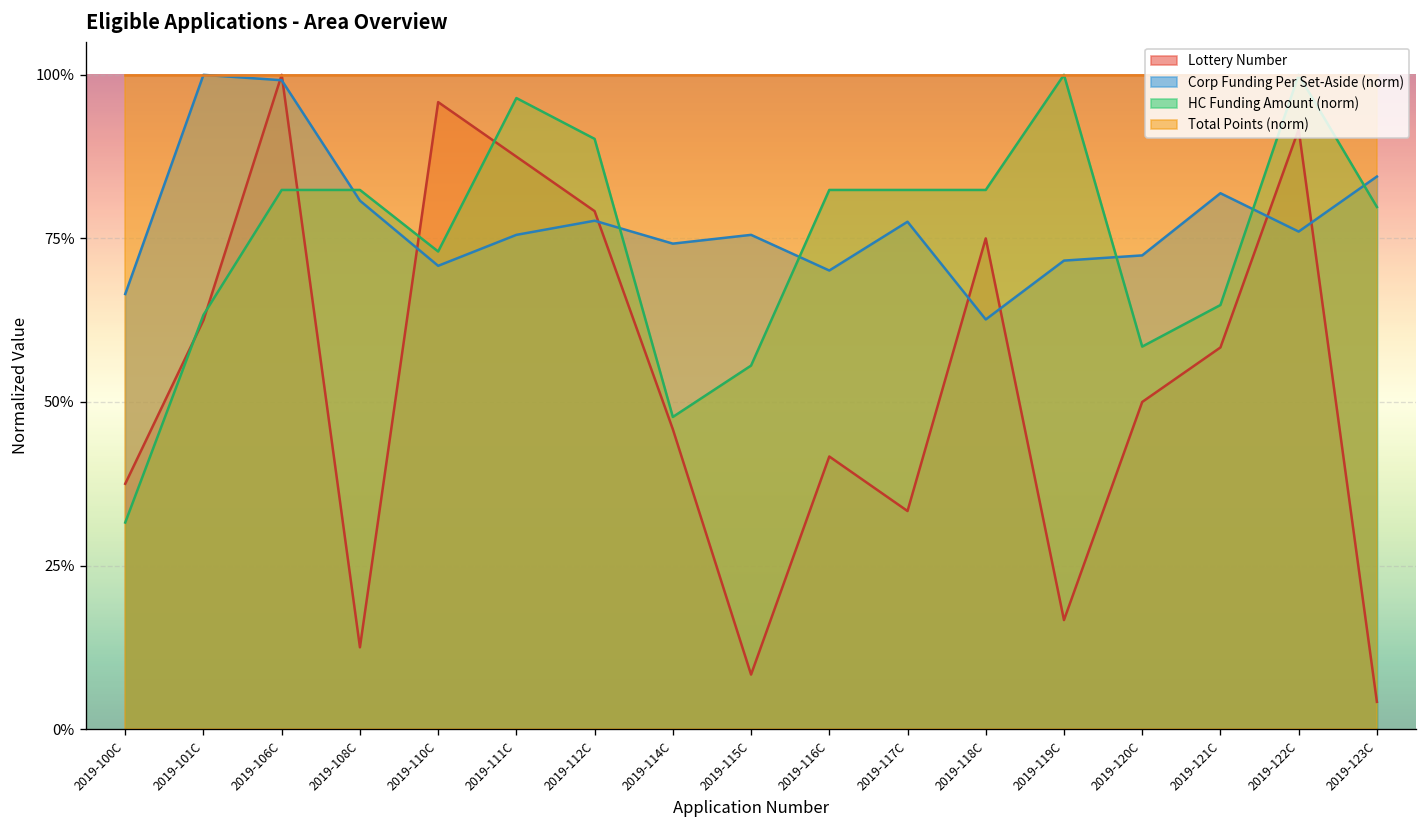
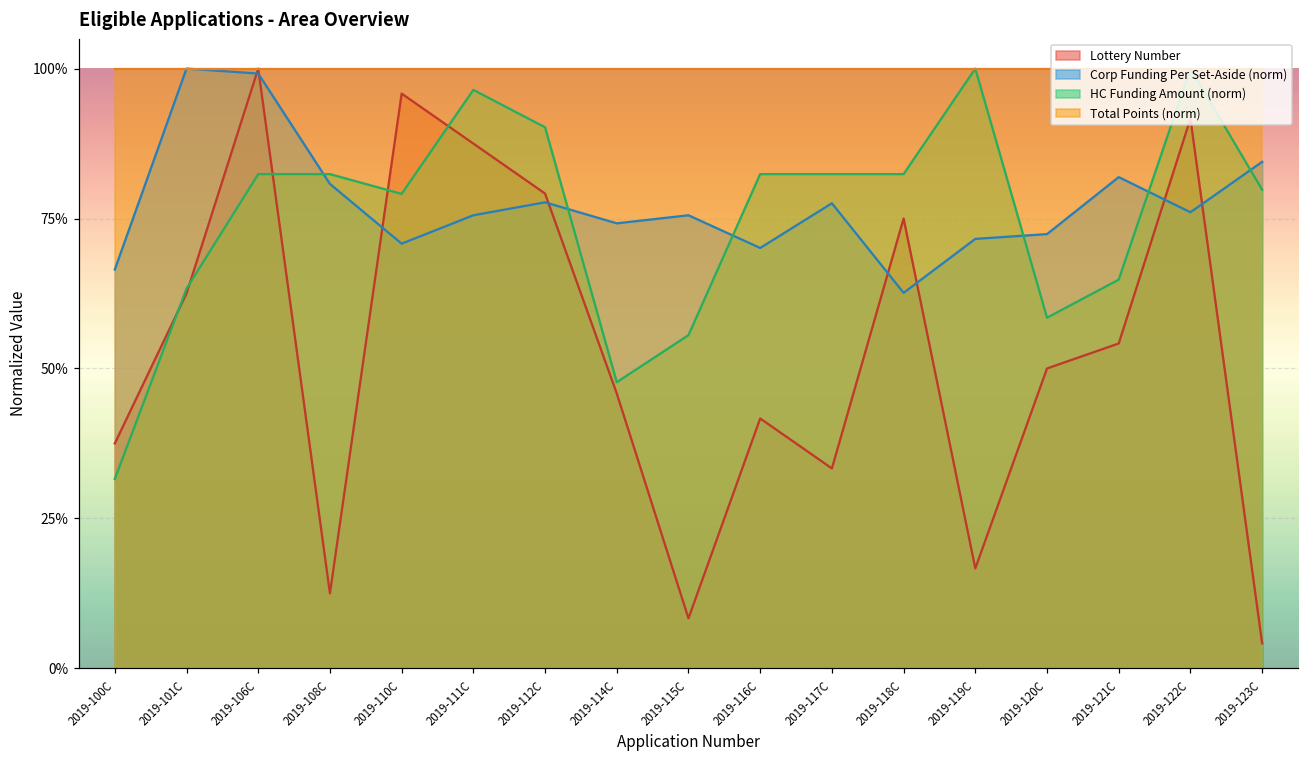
HC Funding Amount (norm), 2019-110C: 73% -> 79%
Lottery Number, 2019-121C: 58% -> 54%
